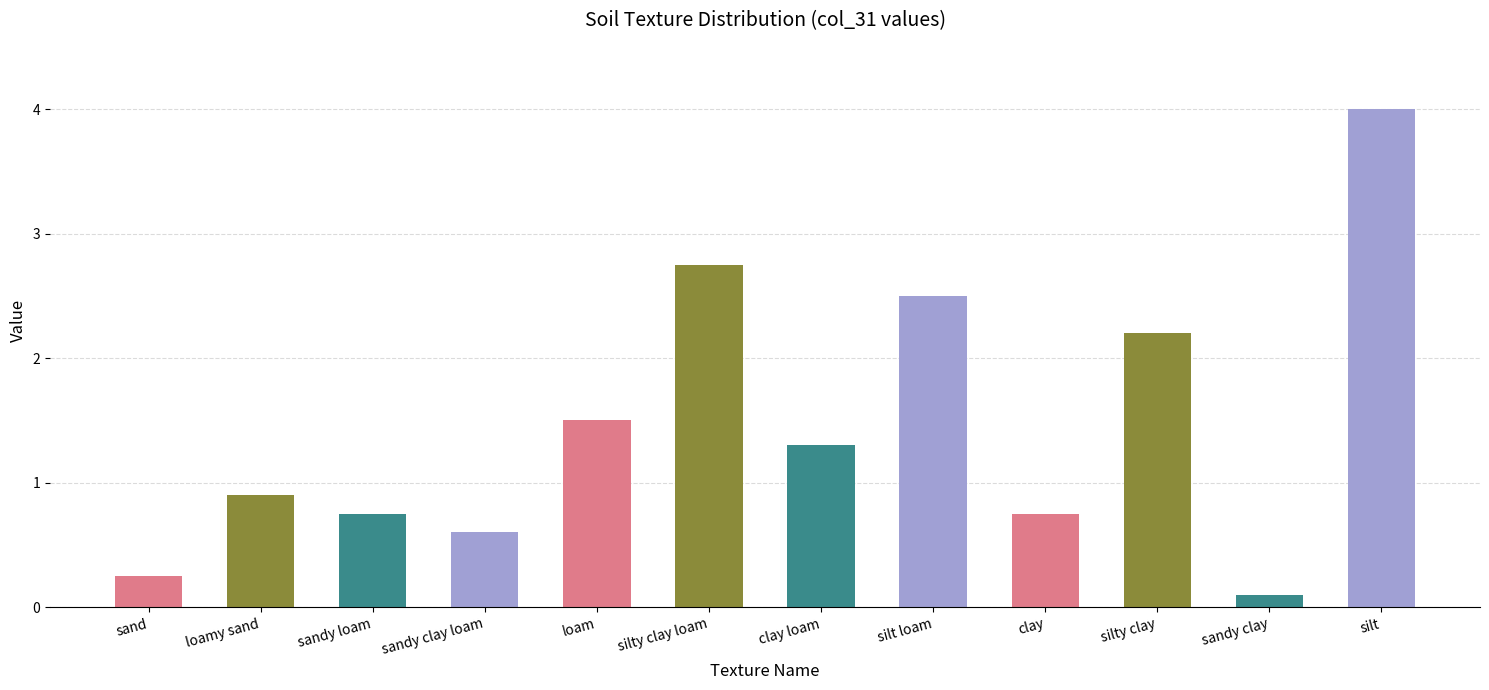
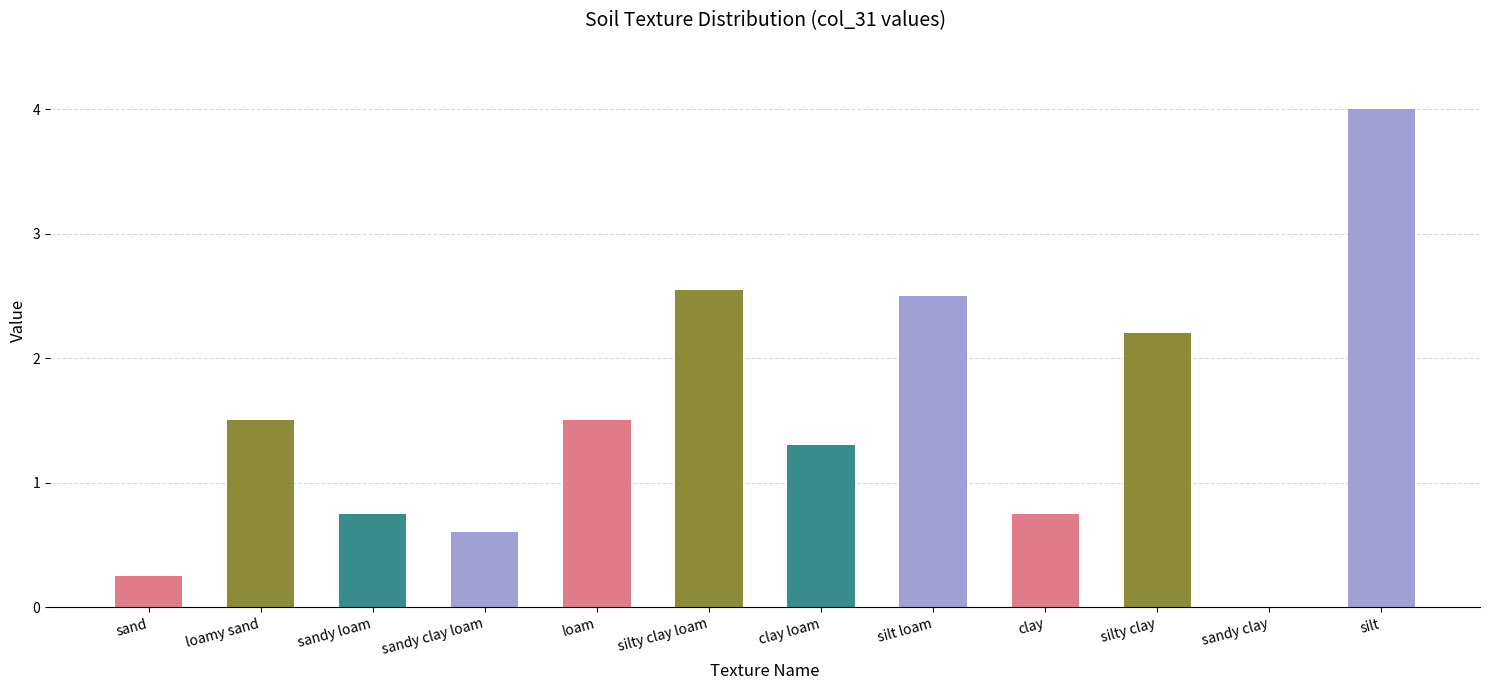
loamy sand: 0.9 -> 1.5
silty clay loam: 2.75 -> 2.55
sandy clay: 0.1 -> 0.0
